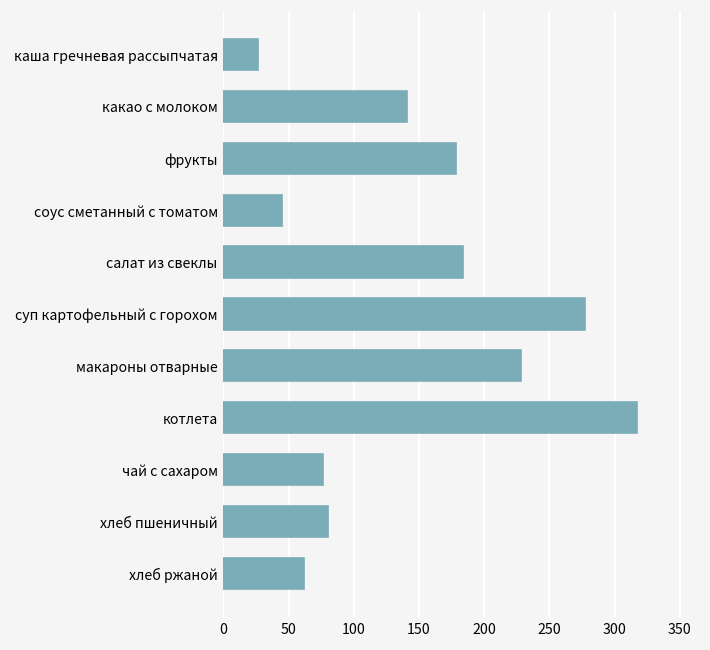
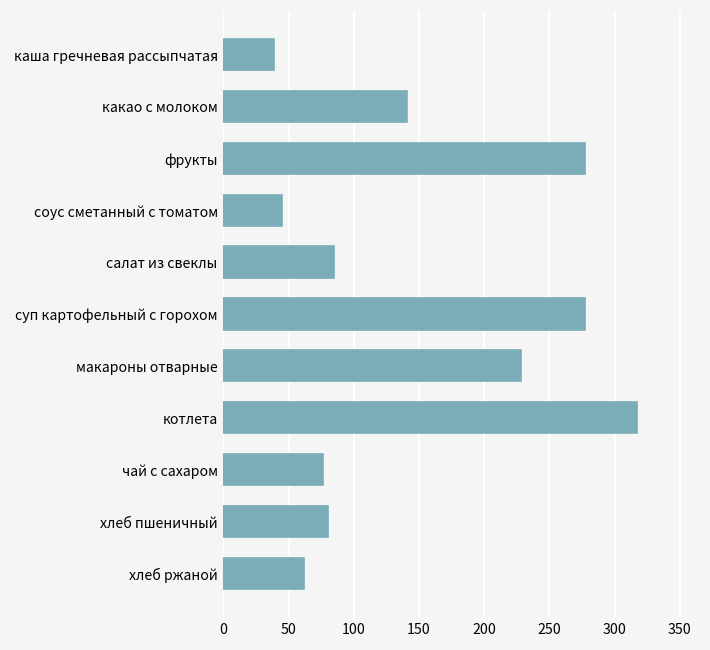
каша гречневая рассыпчатая: 27 -> 39
фрукты: 178 -> 278
салат из свеклы: 184 -> 85
